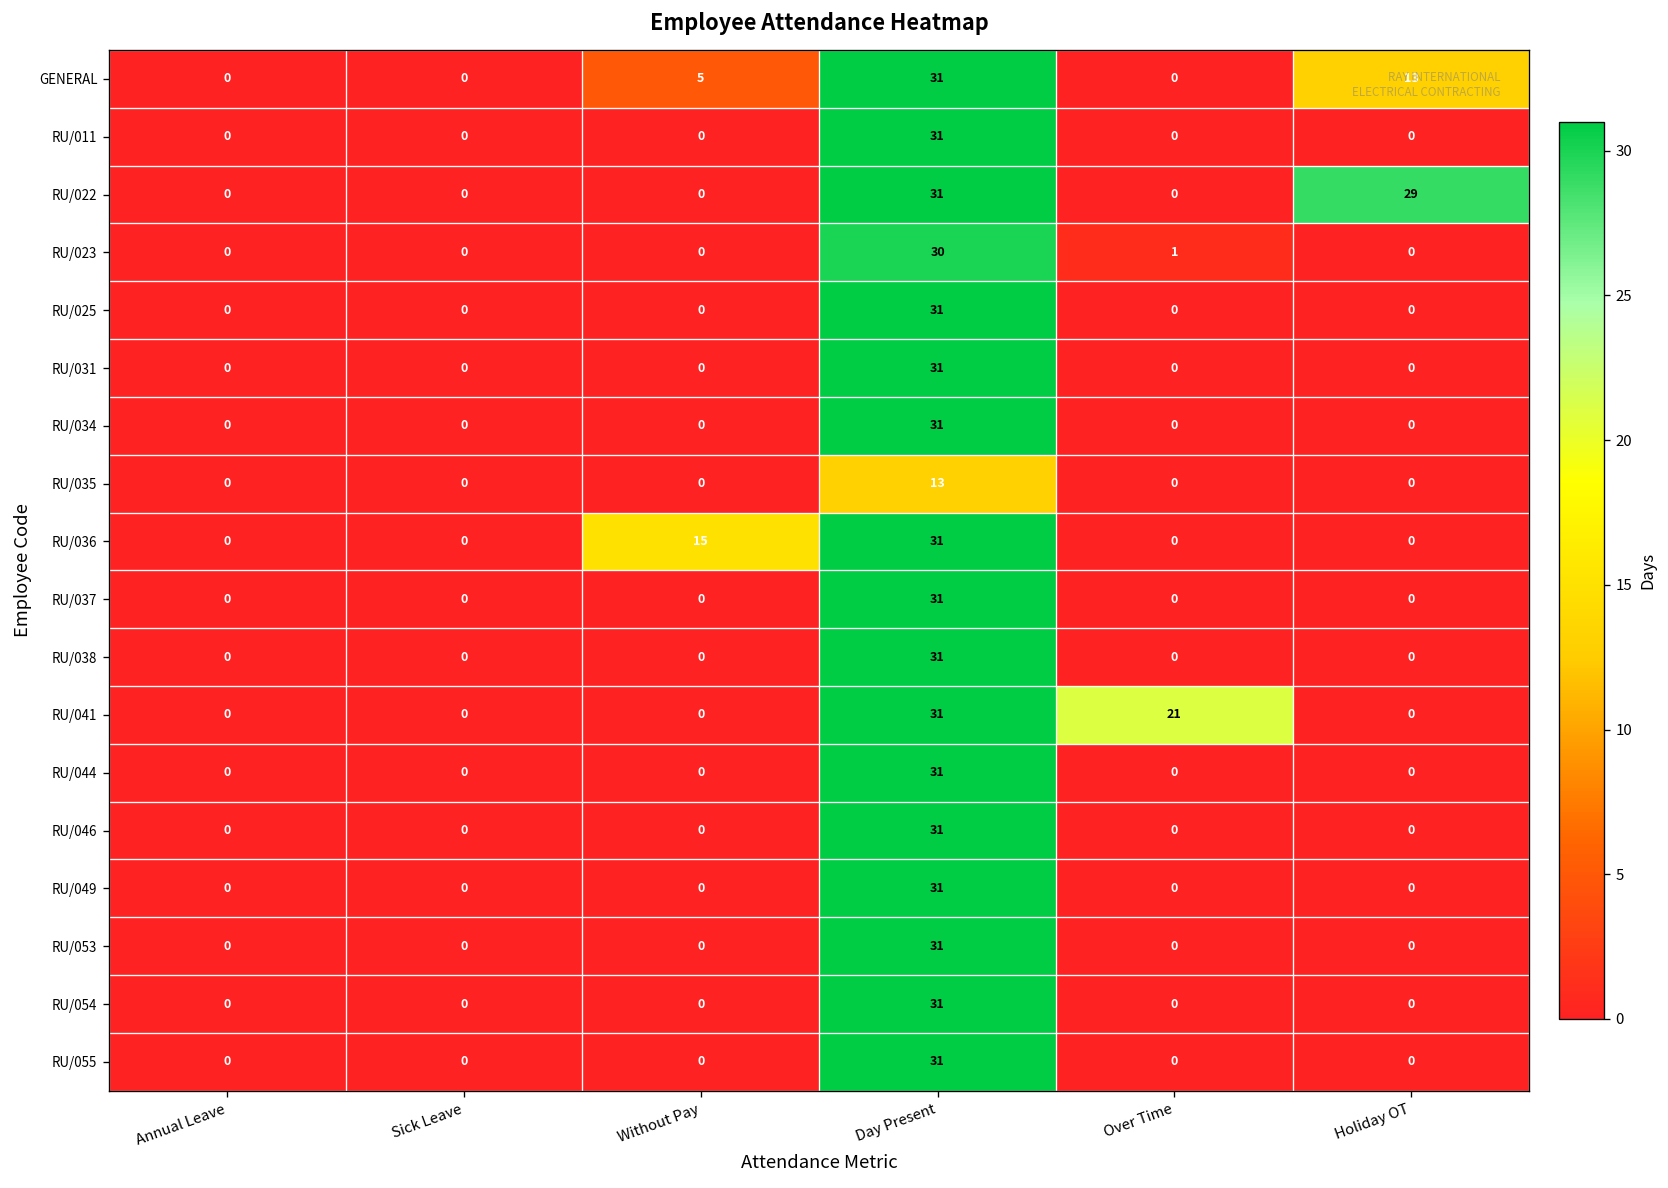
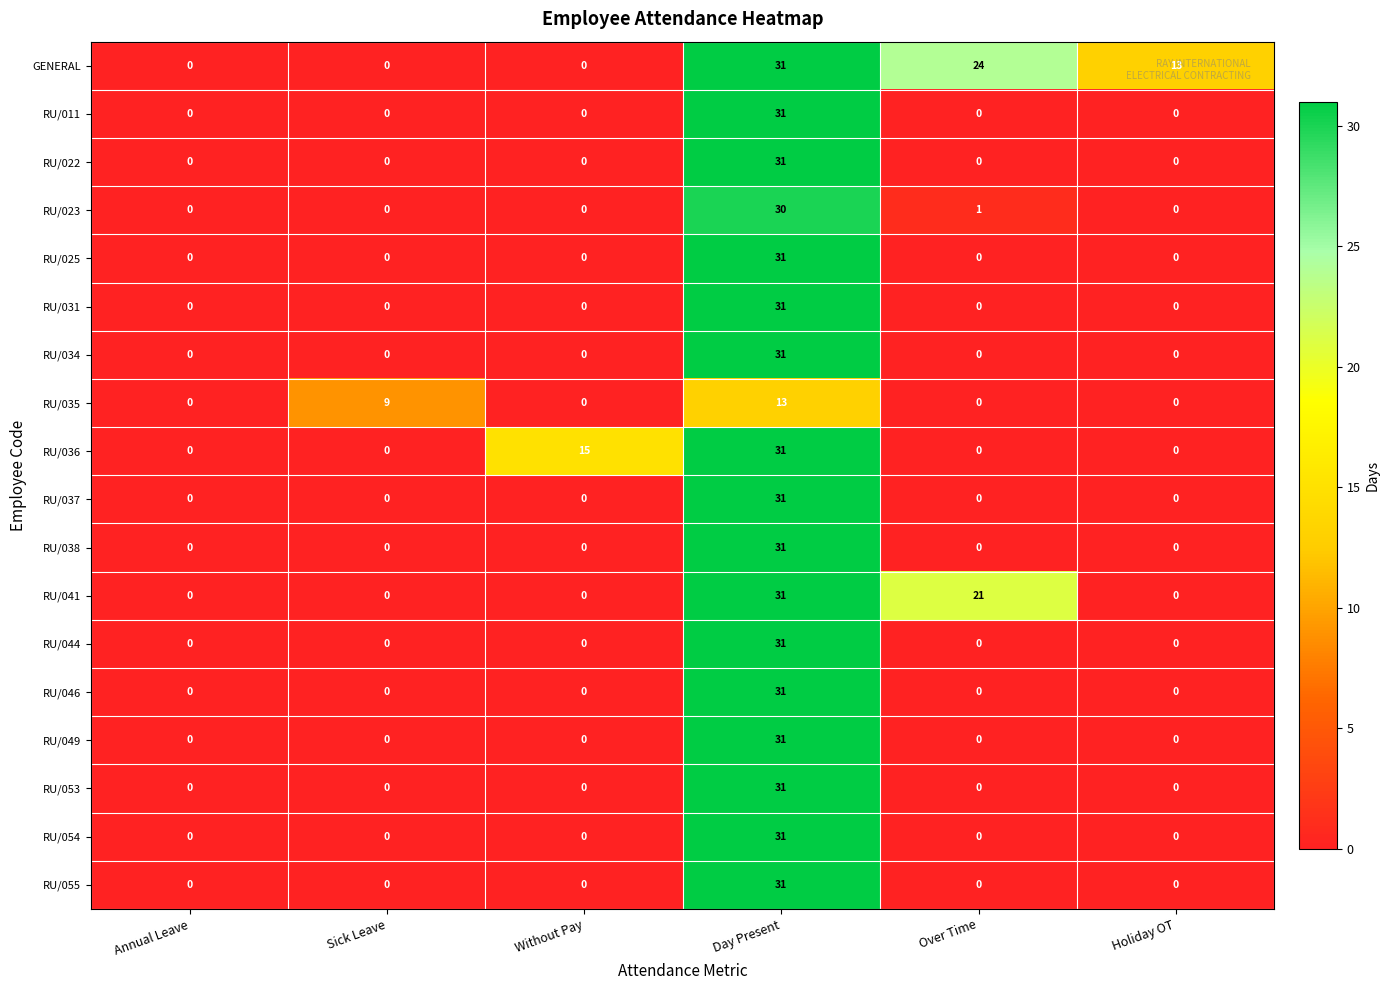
GENERAL, Without Pay: 5 -> 0
GENERAL, Over Time: 0 -> 24
RU/022, Holiday OT: 29 -> 0
RU/035, Sick Leave: 0 -> 9
